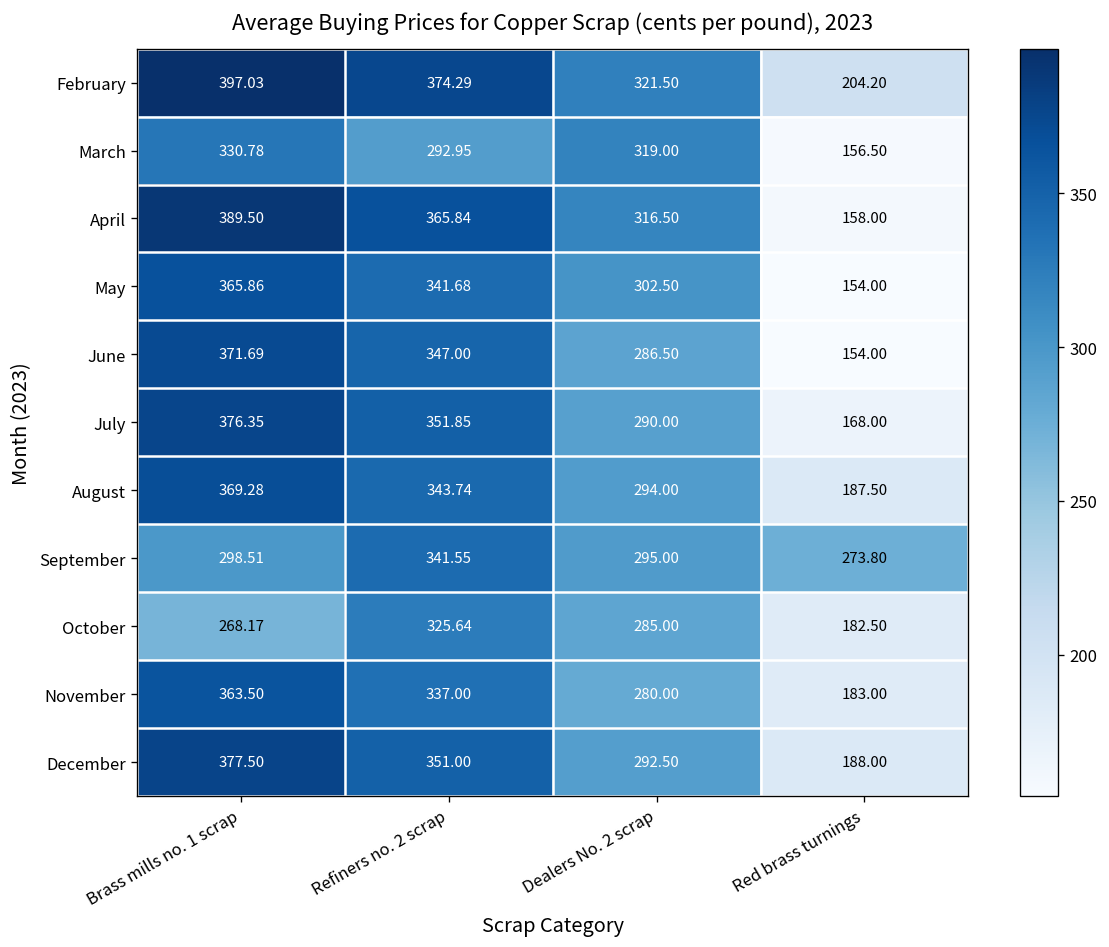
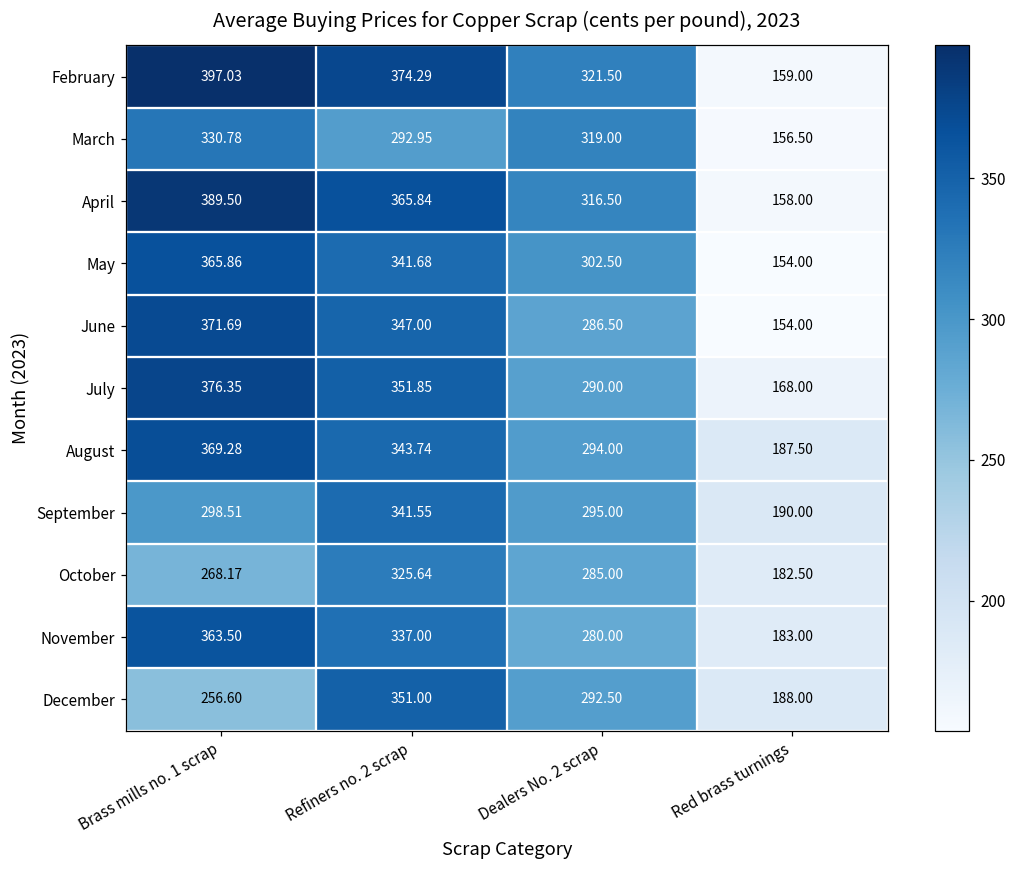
February, Red brass turnings: 204.20 -> 159.00
September, Red brass turnings: 273.80 -> 190.00
December, Brass mills no. 1 scrap: 377.50 -> 256.60
